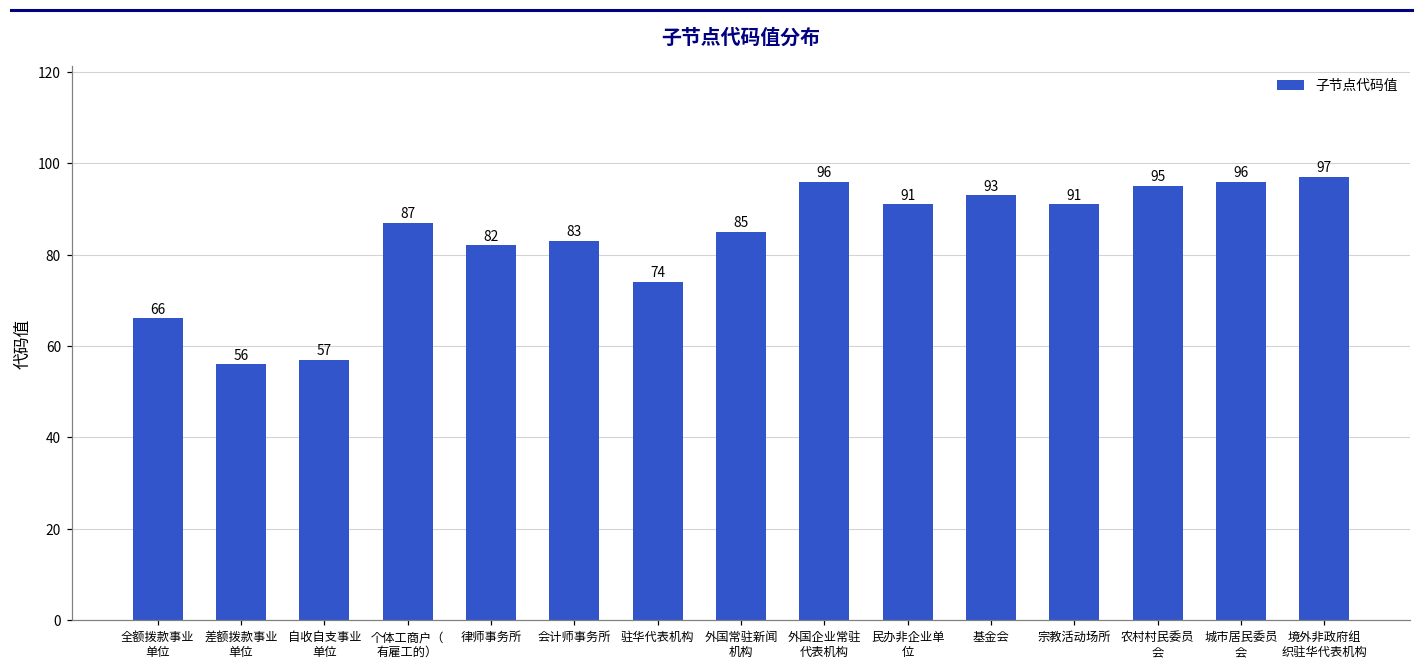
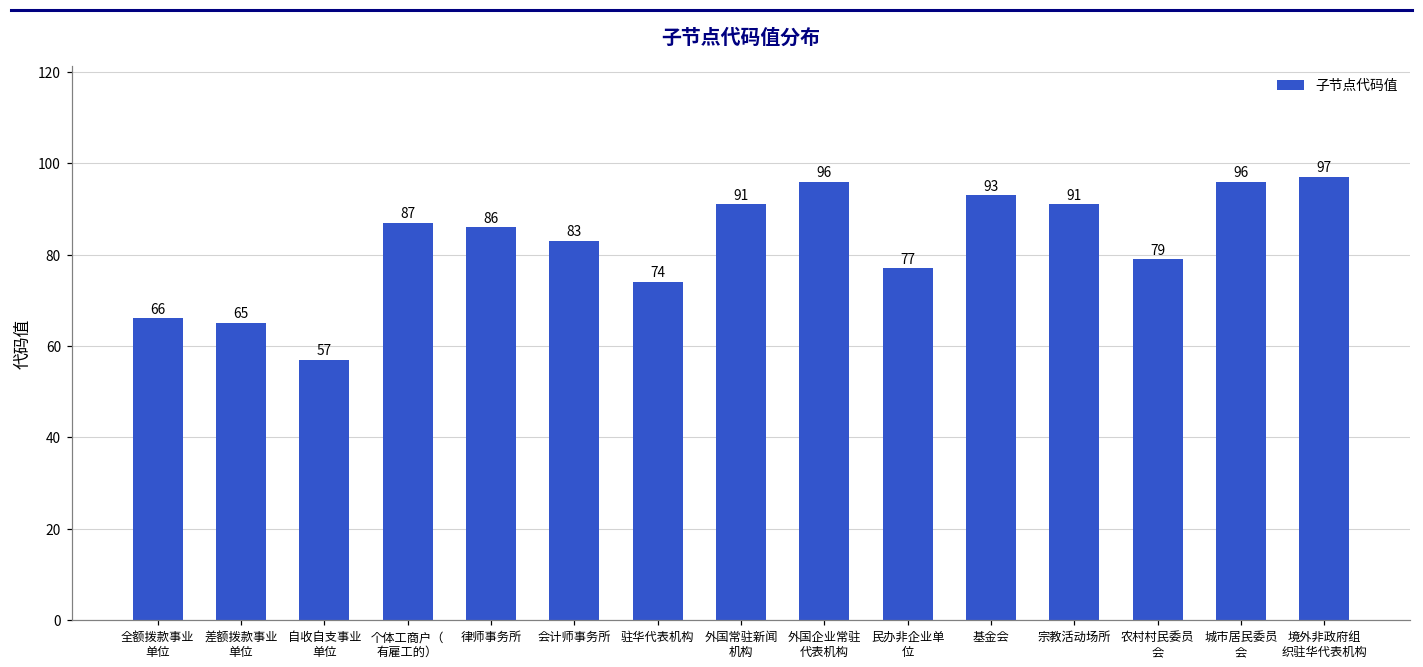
差额拨款事业 单位: 56 -> 65
律师事务所: 82 -> 86
外国常驻新闻 机构: 85 -> 91
民办非企业单 位: 91 -> 77
农村村民委员 会: 95 -> 79
